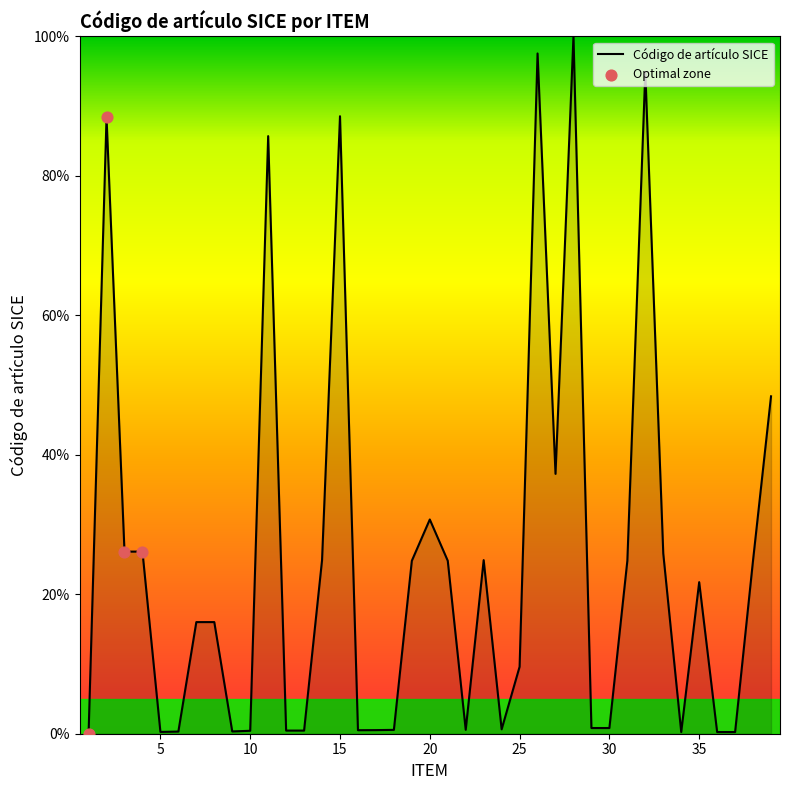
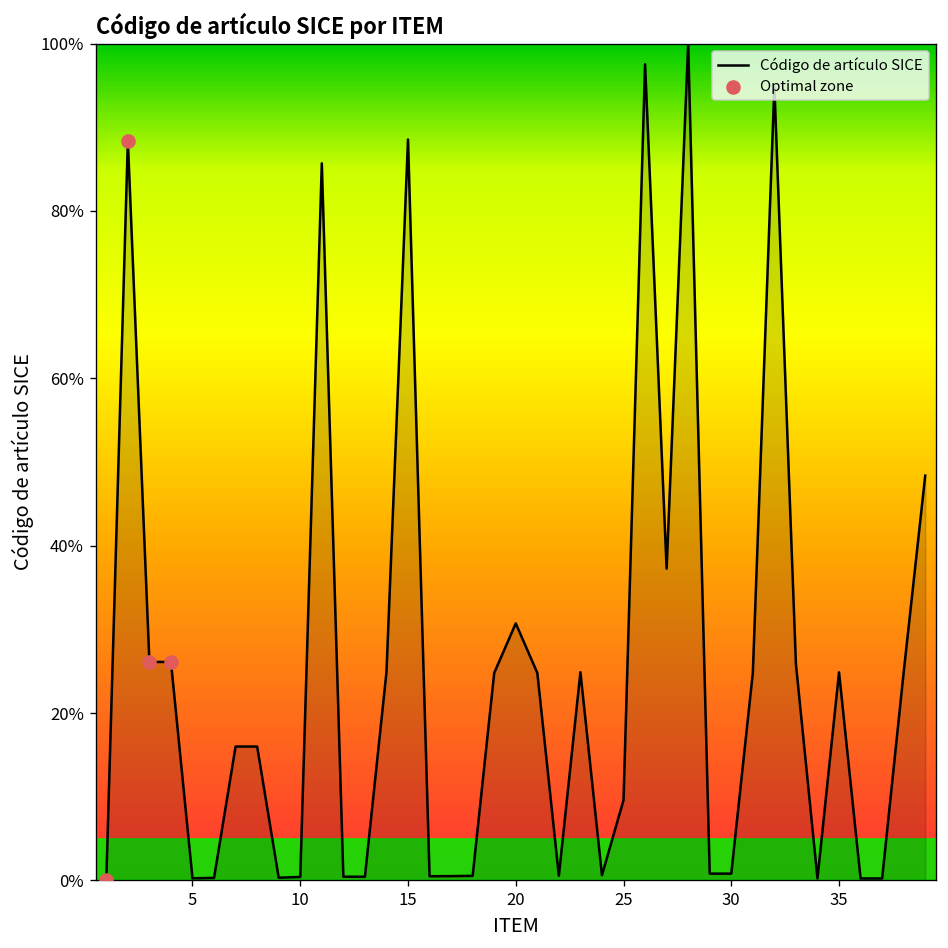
Código de artículo SICE, 35: 22% -> 25%
